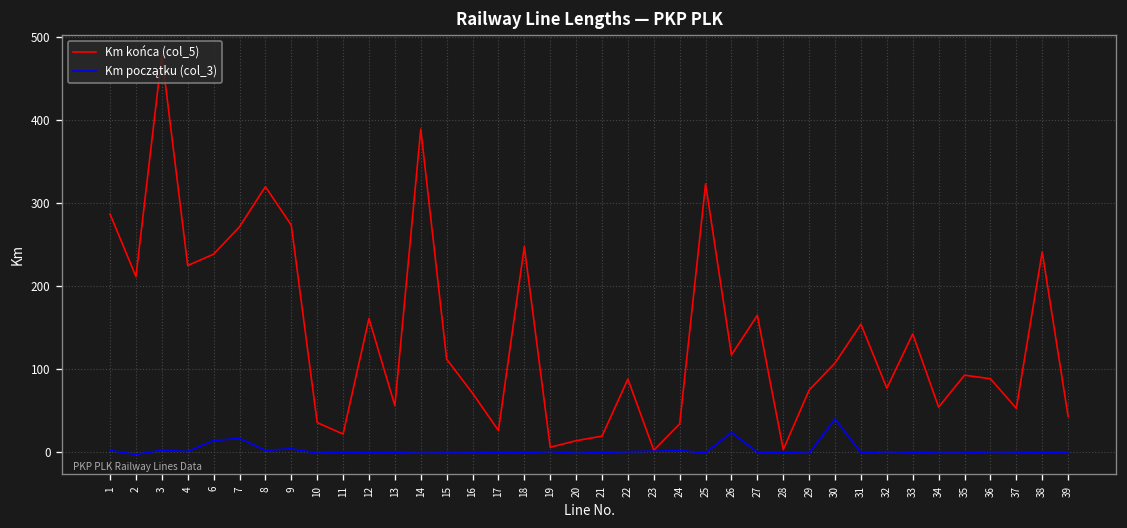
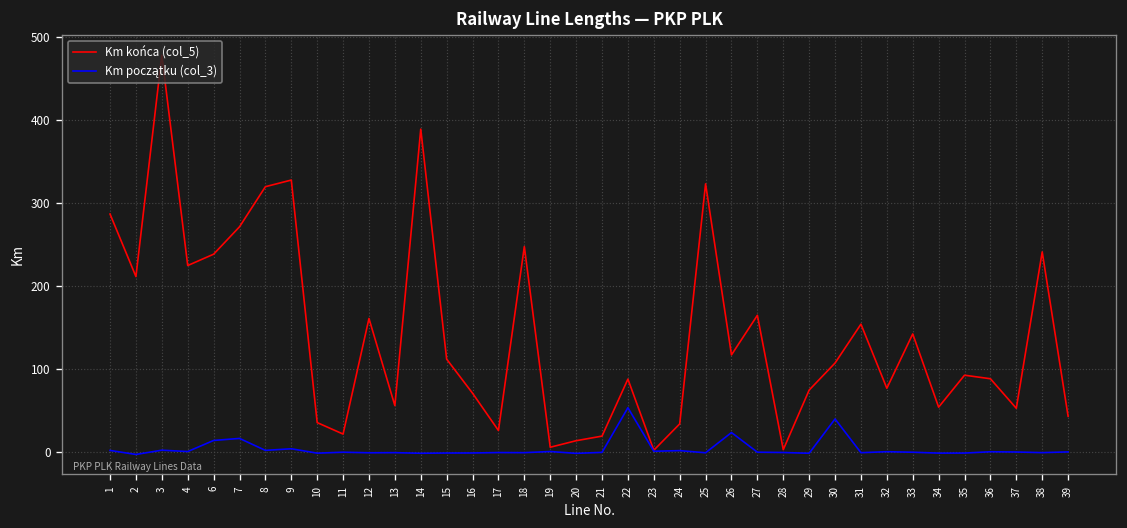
Km końca (col_5), 9: 270 -> 330
Km początku (col_3), 22: 0 -> 50
